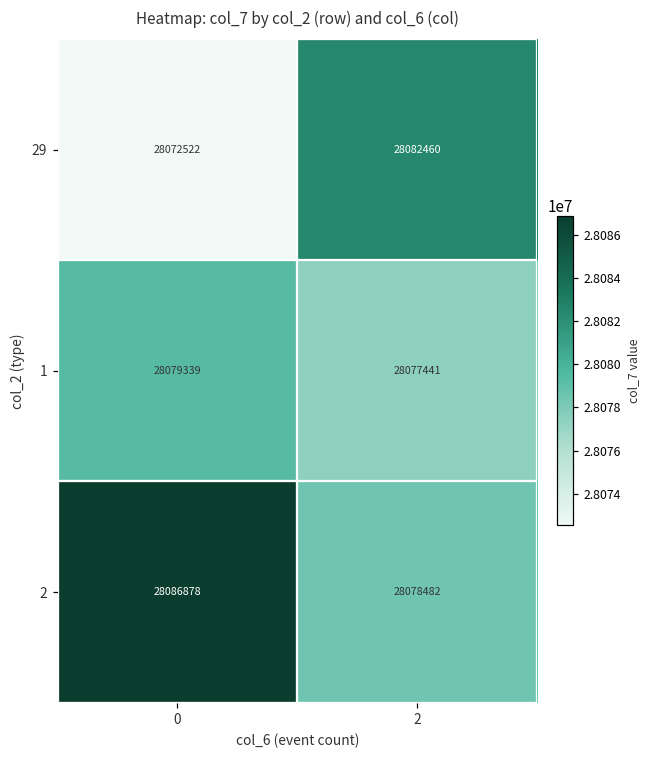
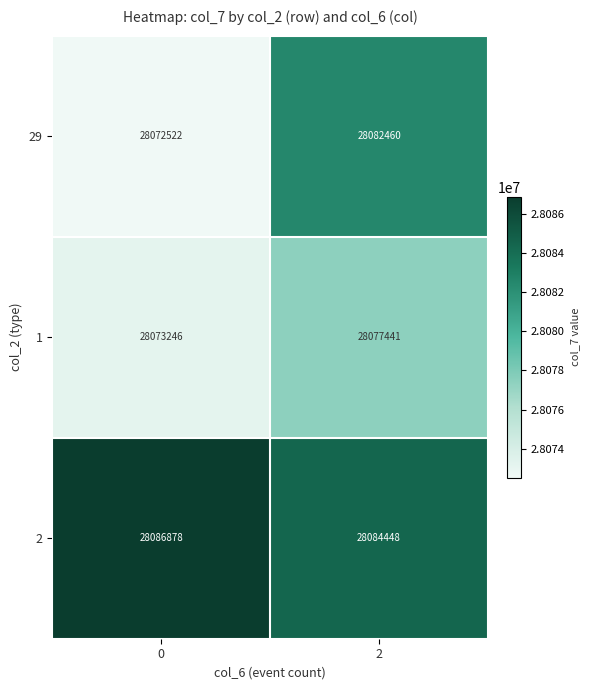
1, 0: 28079339 -> 28073246
2, 2: 28078482 -> 28084448
